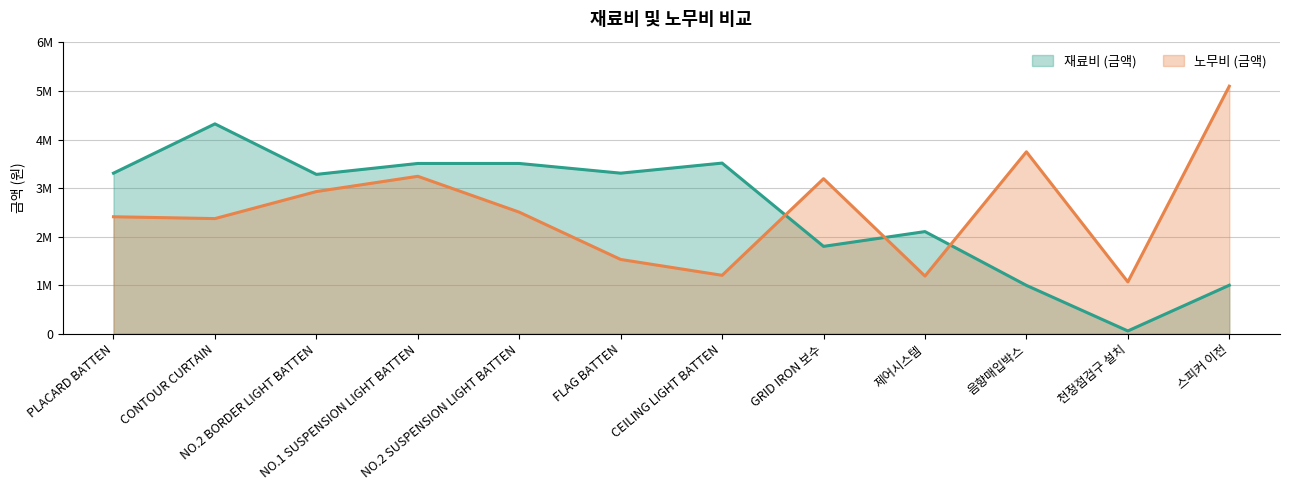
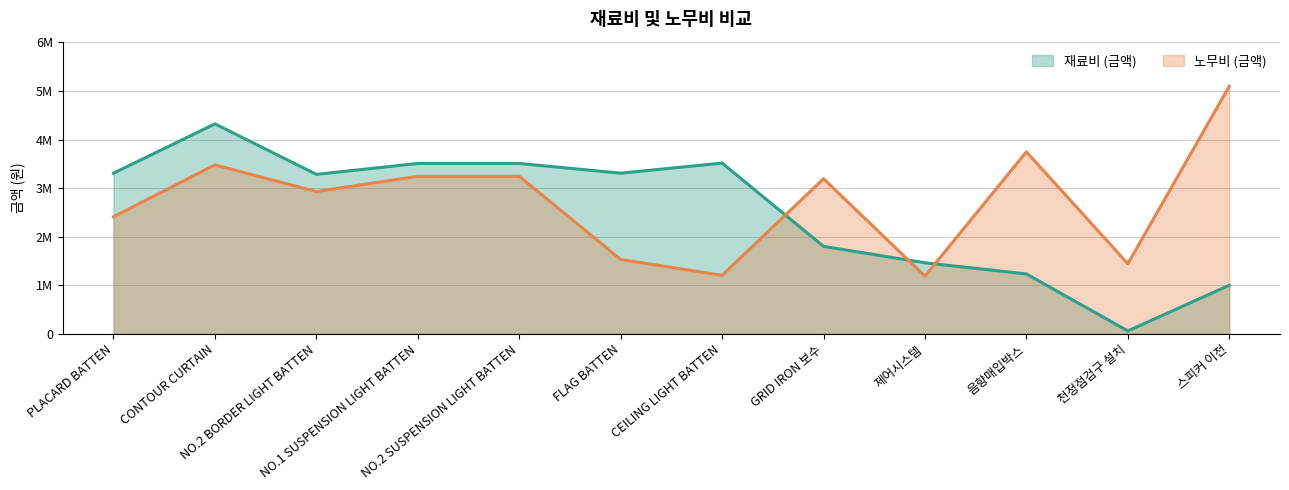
노무비 (금액), CONTOUR CURTAIN: 2400000 -> 3500000
노무비 (금액), NO.2 SUSPENSION LIGHT BATTEN: 2500000 -> 3200000
재료비 (금액), 제어시스템: 2100000 -> 1500000
재료비 (금액), 음향매입박스: 1000000 -> 1200000
노무비 (금액), 천정점검구 설치: 1100000 -> 1400000
